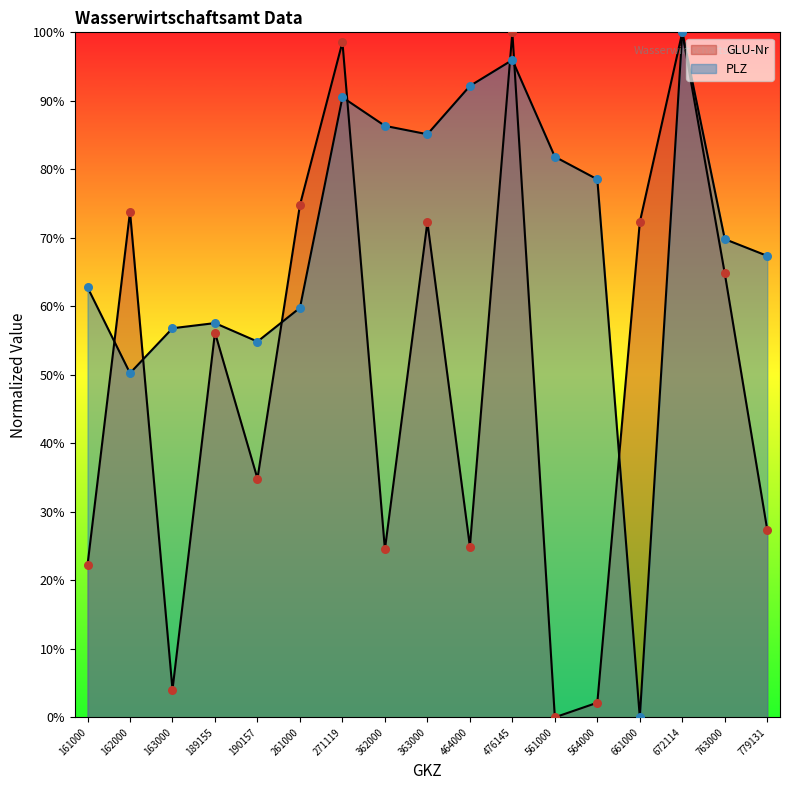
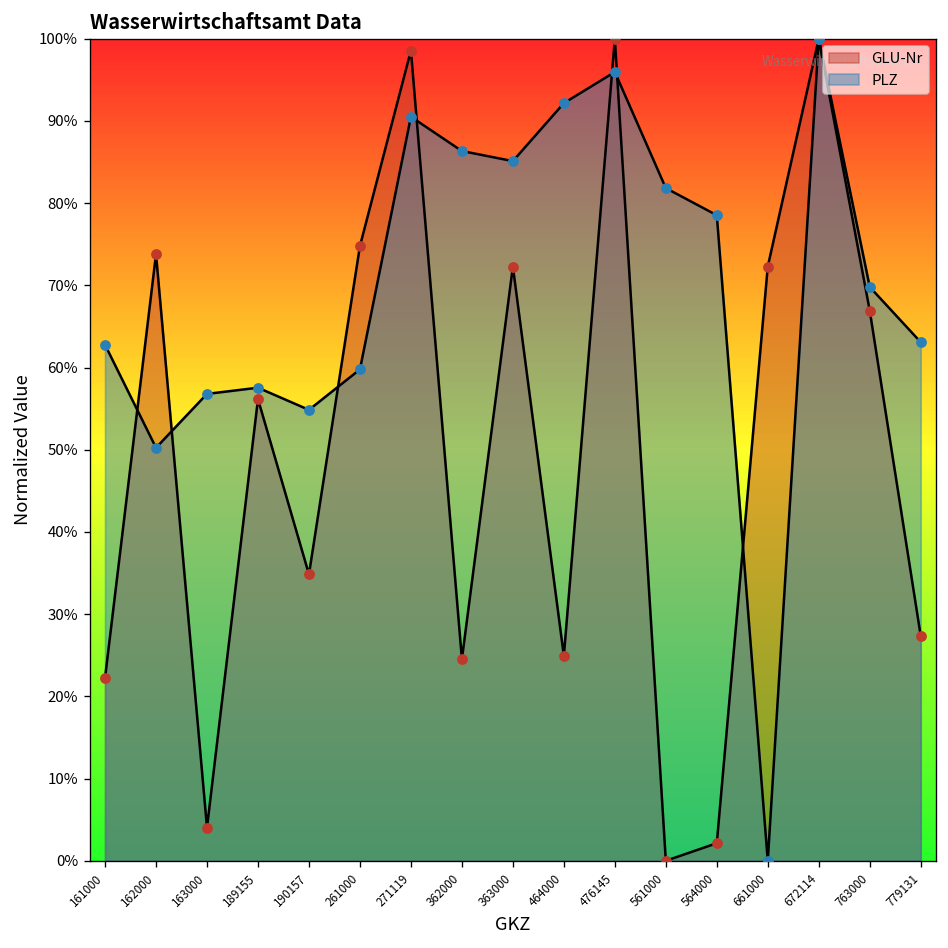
GLU-Nr, 763000: 65% -> 67%
PLZ, 779131: 67% -> 63%
